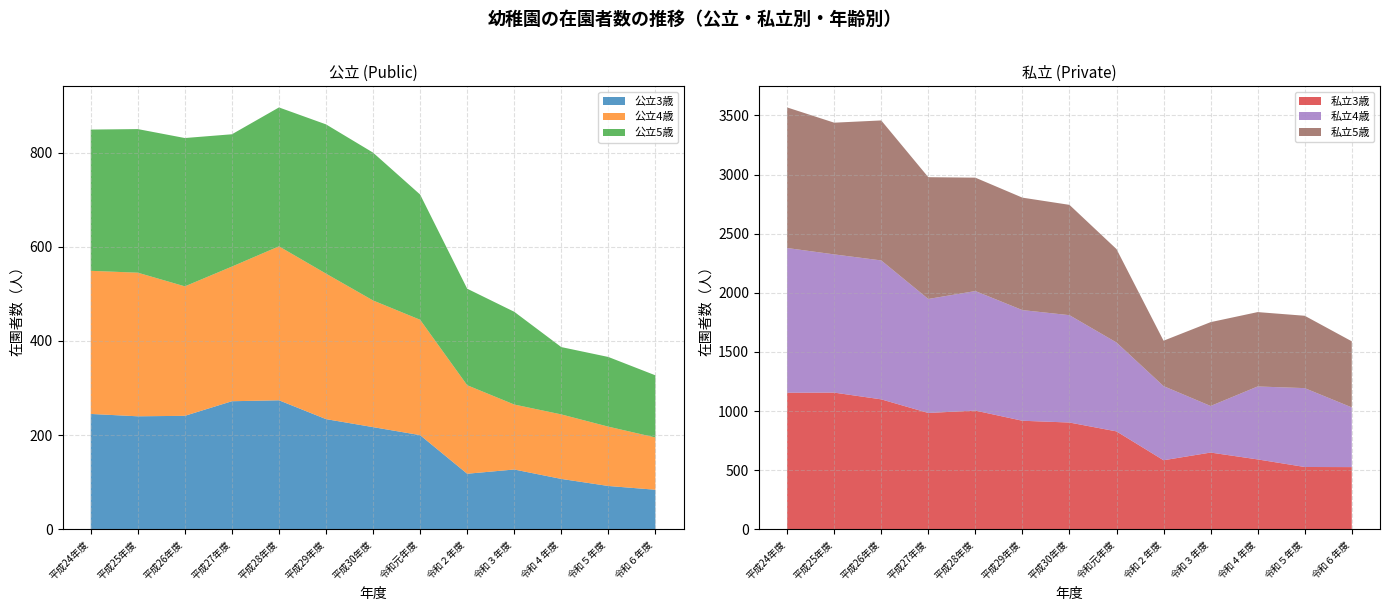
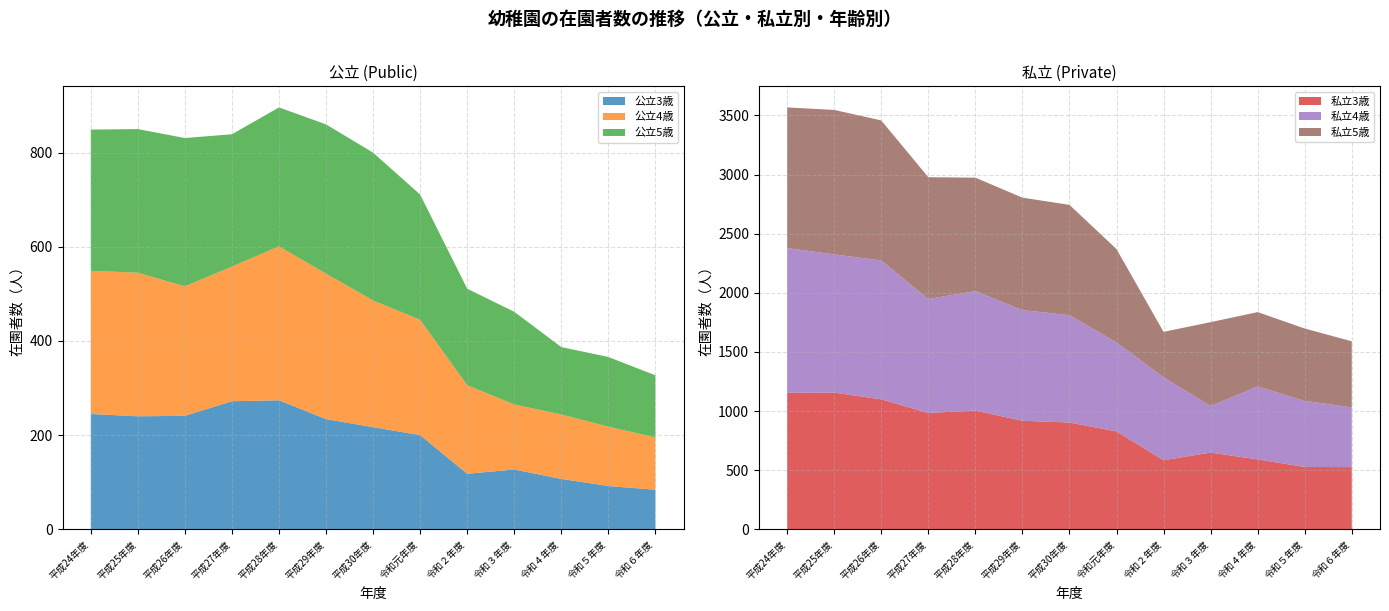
私立 (Private), 私立5歳, 平成25年度: 1110 -> 1220
私立 (Private), 私立4歳, 令和２年度: 630 -> 700
私立 (Private), 私立4歳, 令和５年度: 670 -> 560
